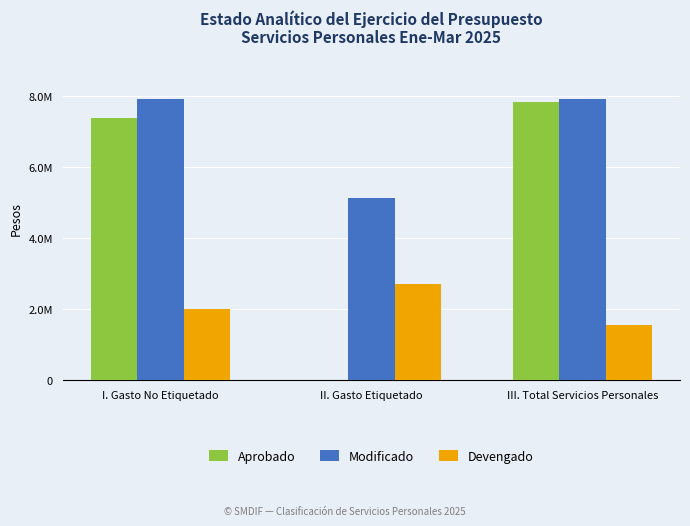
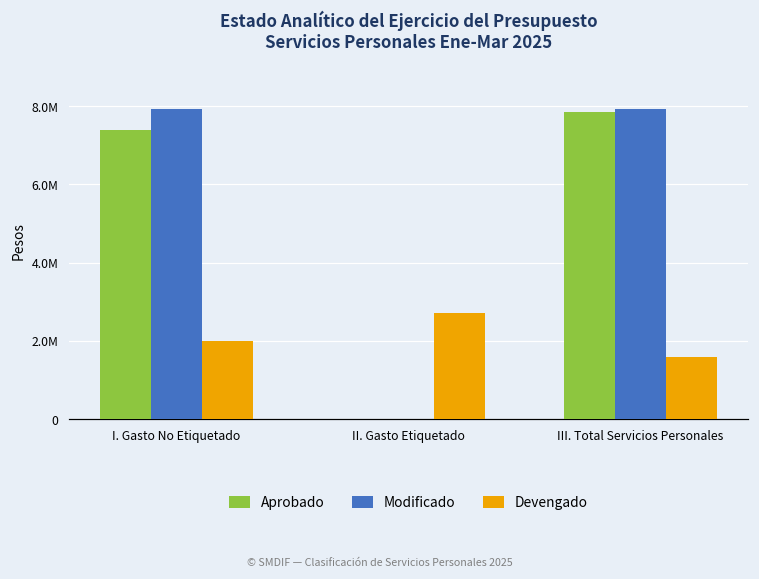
Modificado, II. Gasto Etiquetado: 5100000 -> 0
